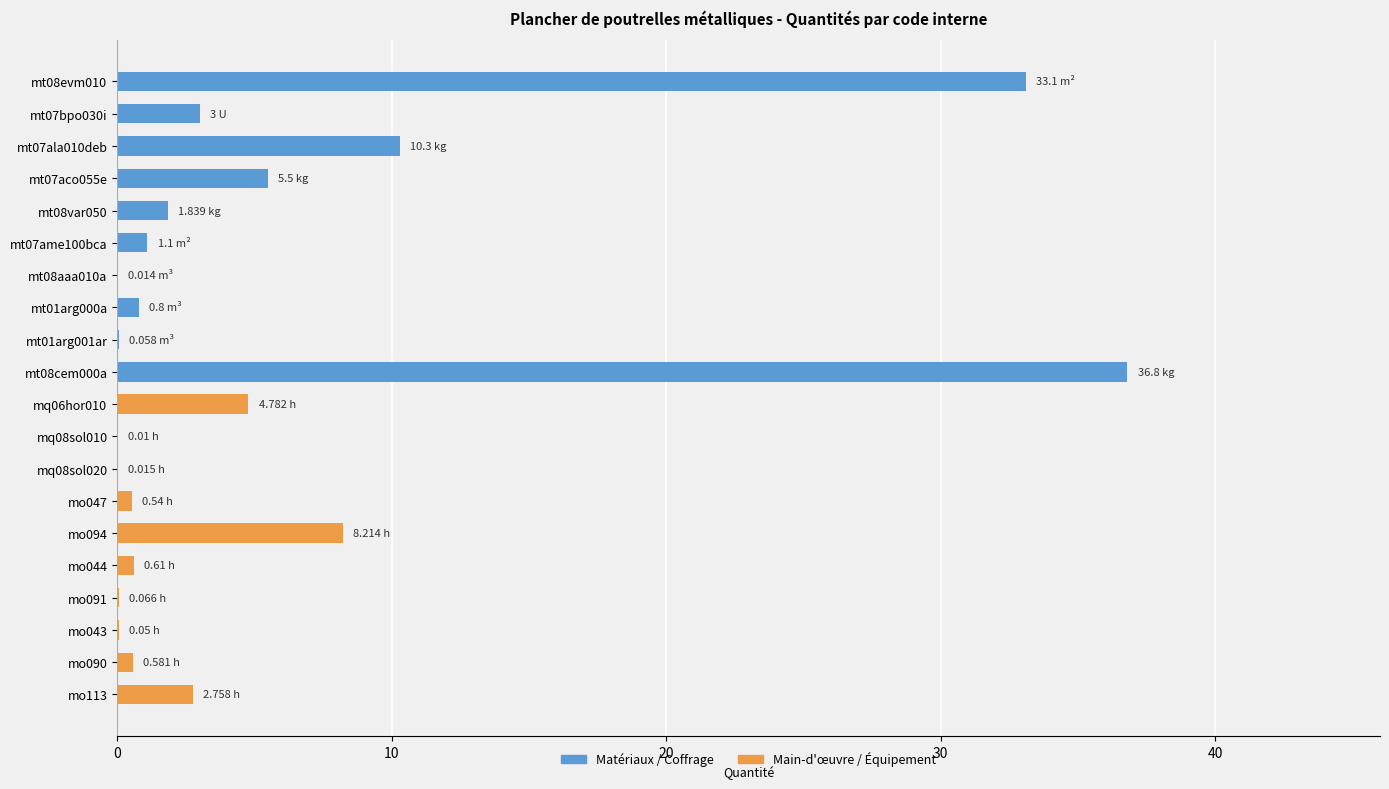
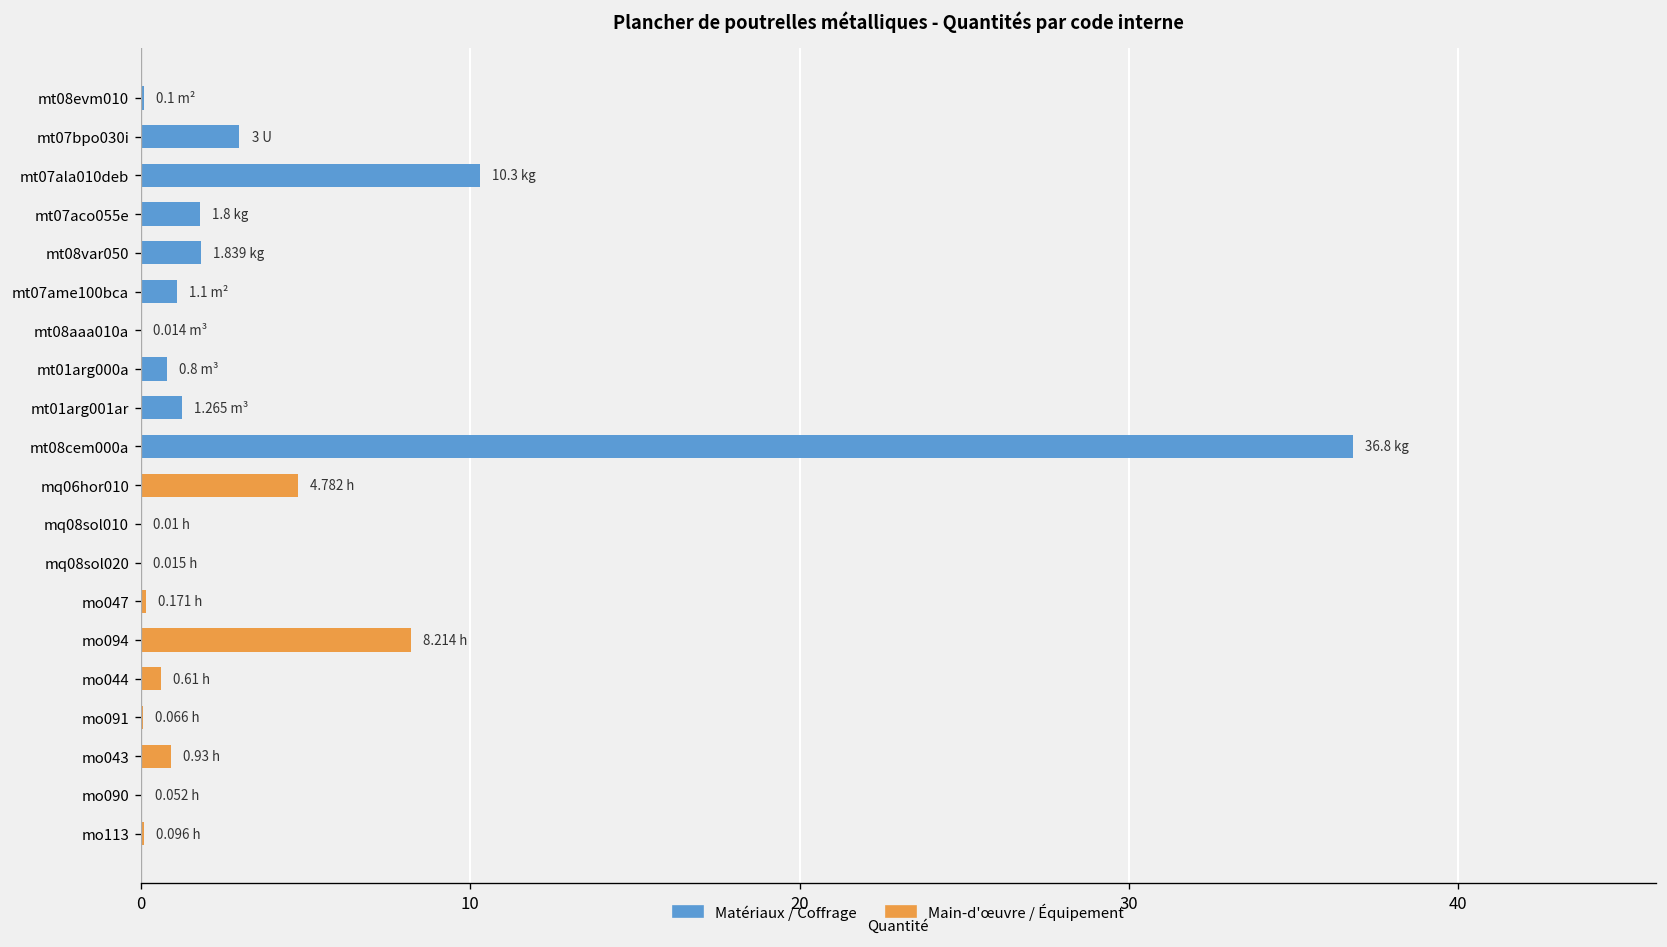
mt08evm010: 33.1 -> 0.1
mt07aco055e: 5.5 -> 1.8
mt01arg001ar: 0.058 -> 1.265
mo047: 0.54 -> 0.171
mo043: 0.05 -> 0.93
mo090: 0.581 -> 0.052
mo113: 2.758 -> 0.096
